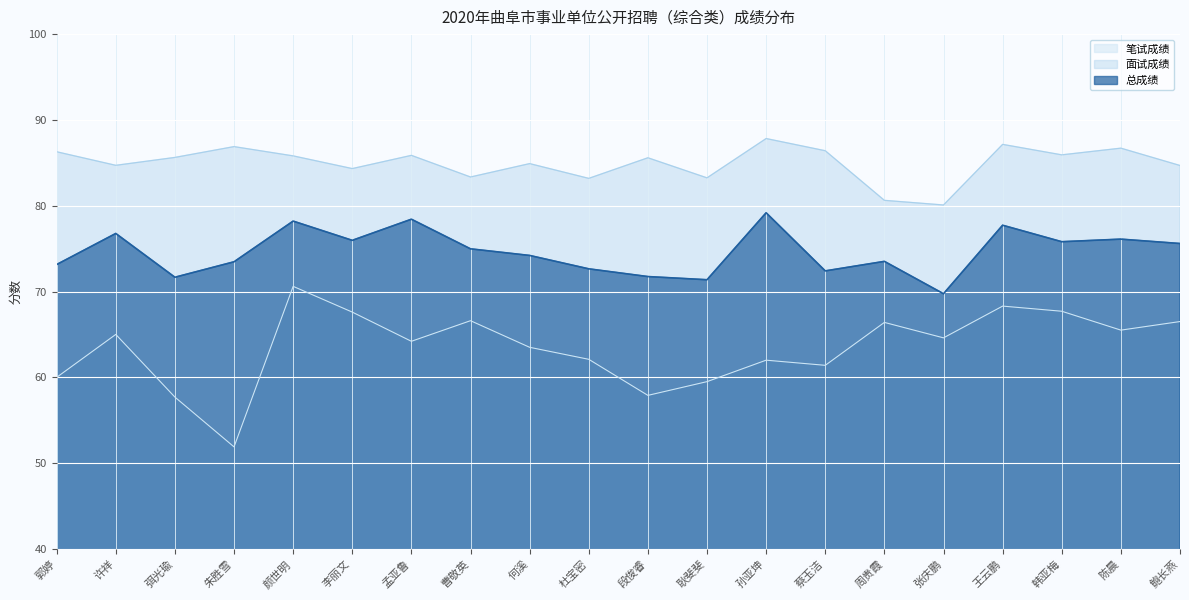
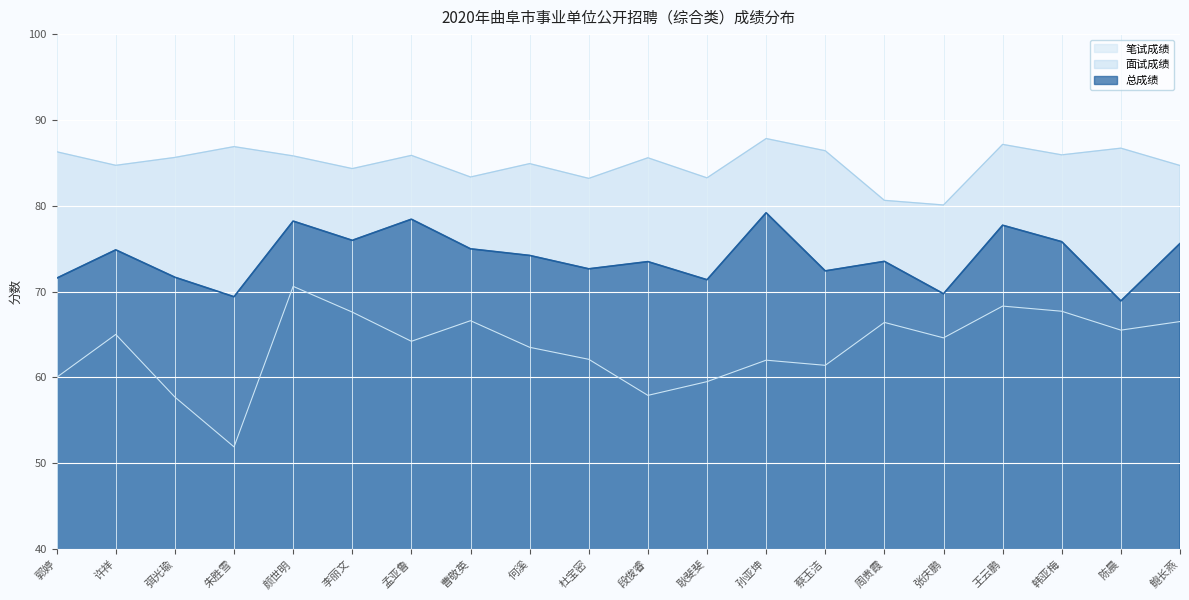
总成绩, 郭婷: 73 -> 72
总成绩, 许祥: 77 -> 75
总成绩, 朱胜雪: 73 -> 69
总成绩, 段俊睿: 72 -> 73
总成绩, 陈晨: 76 -> 69
